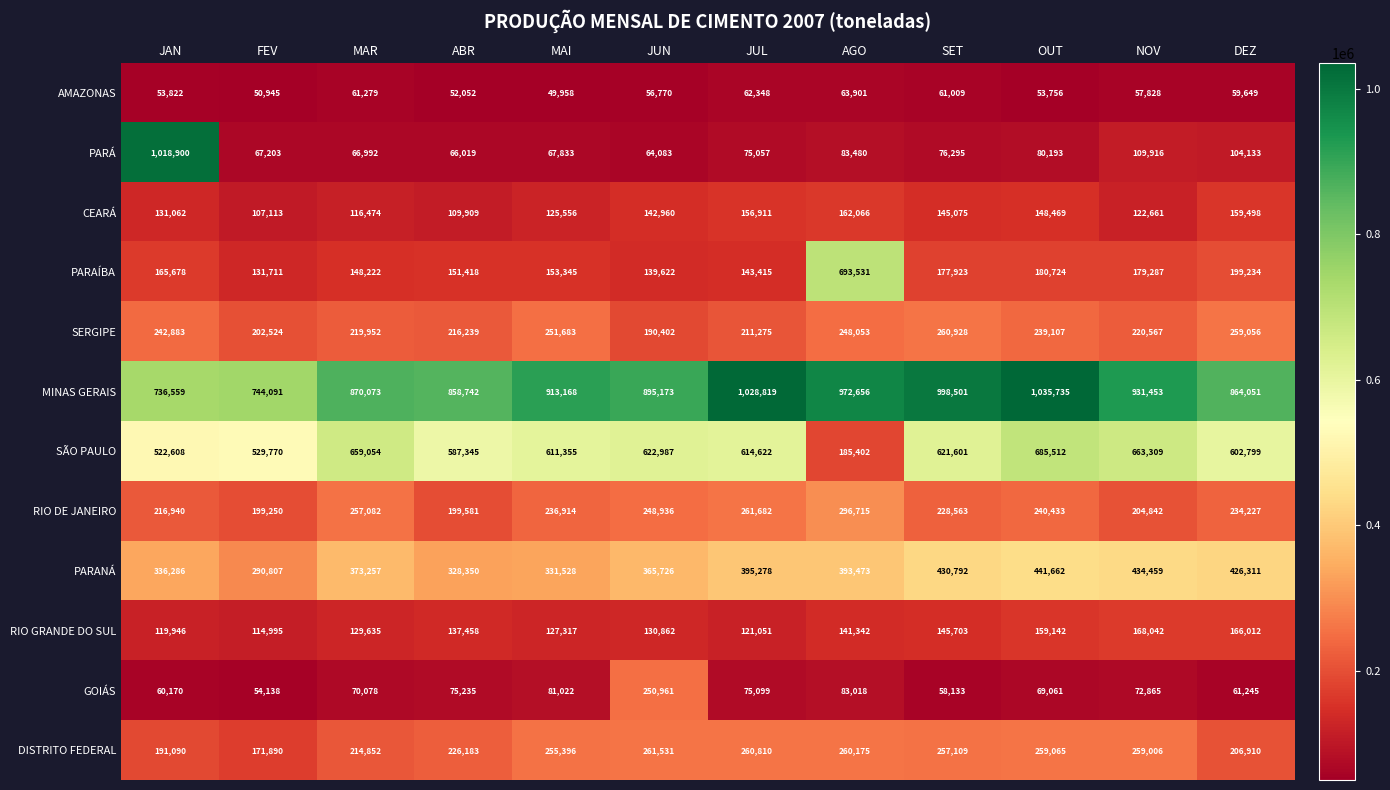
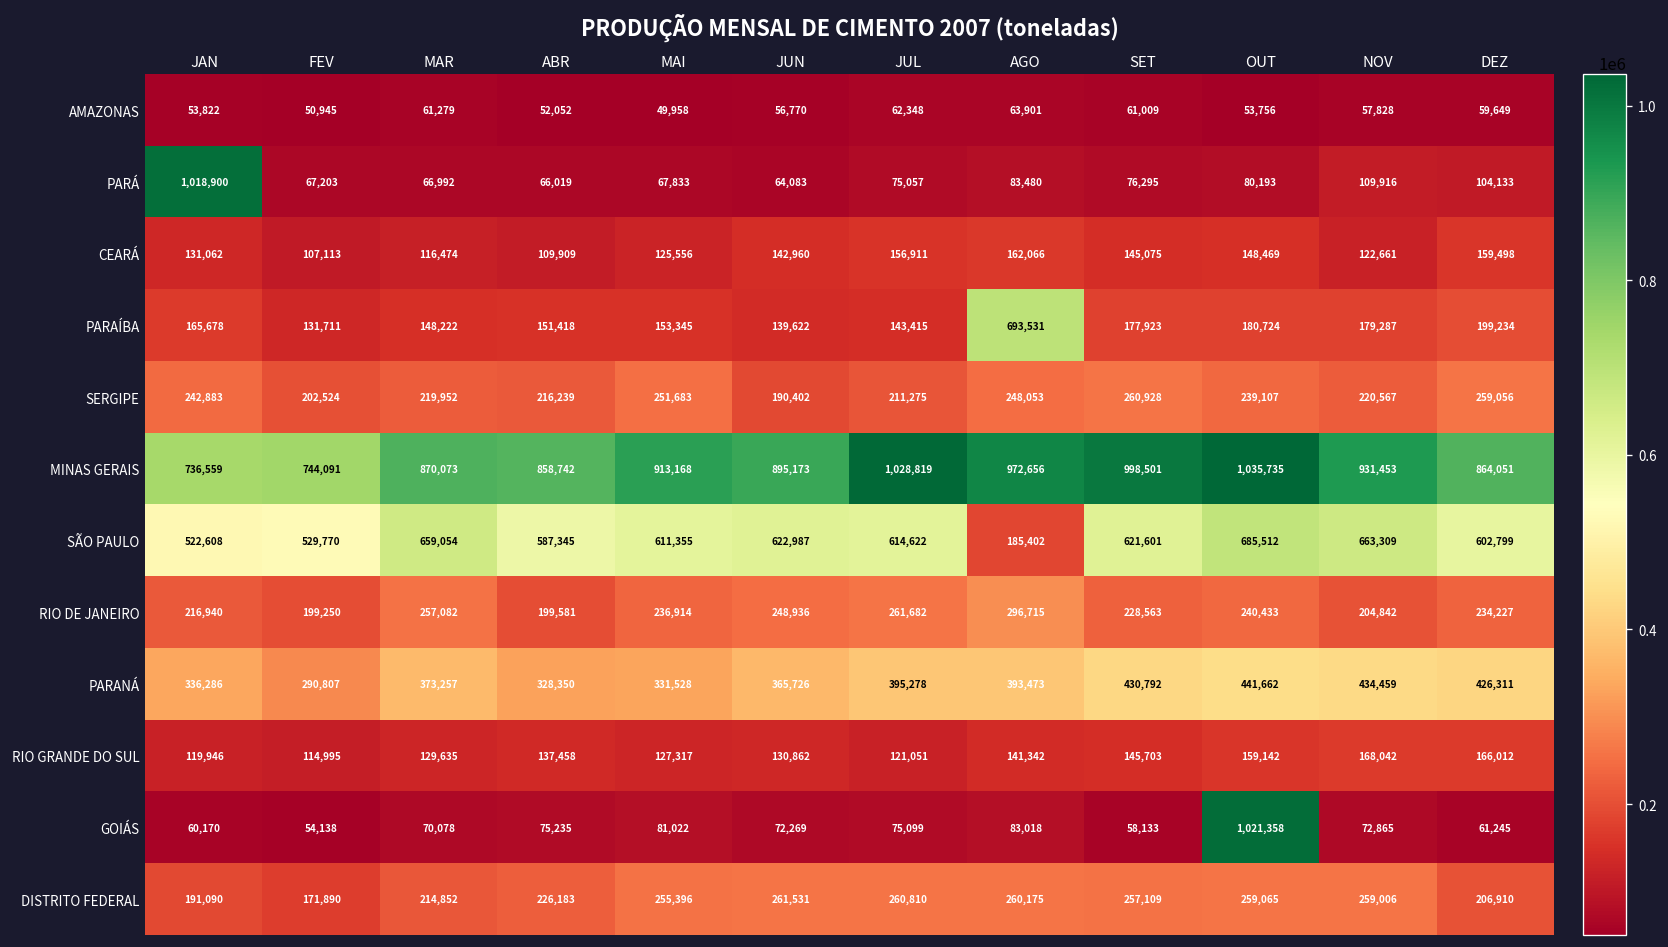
GOIÁS, JUN: 250,961 -> 72,269
GOIÁS, OUT: 69,061 -> 1,021,358
